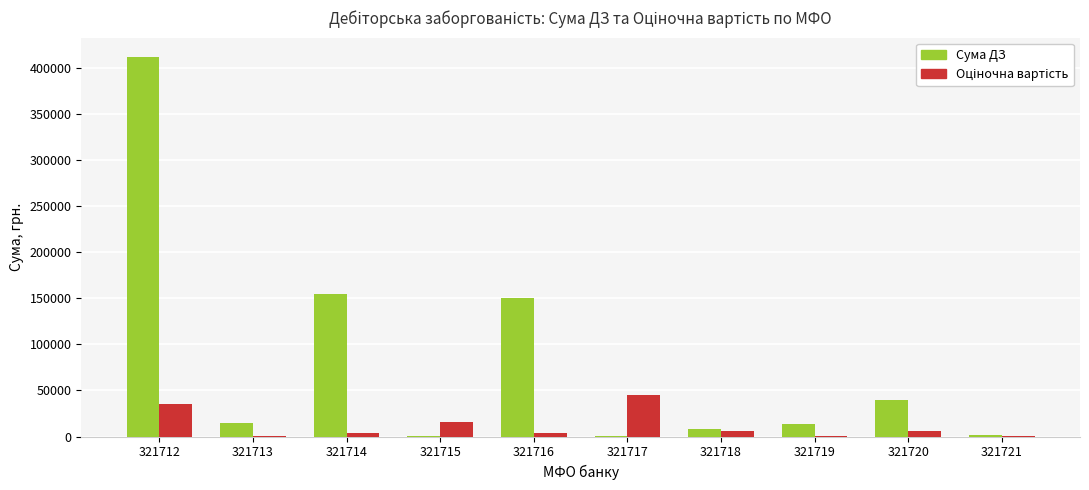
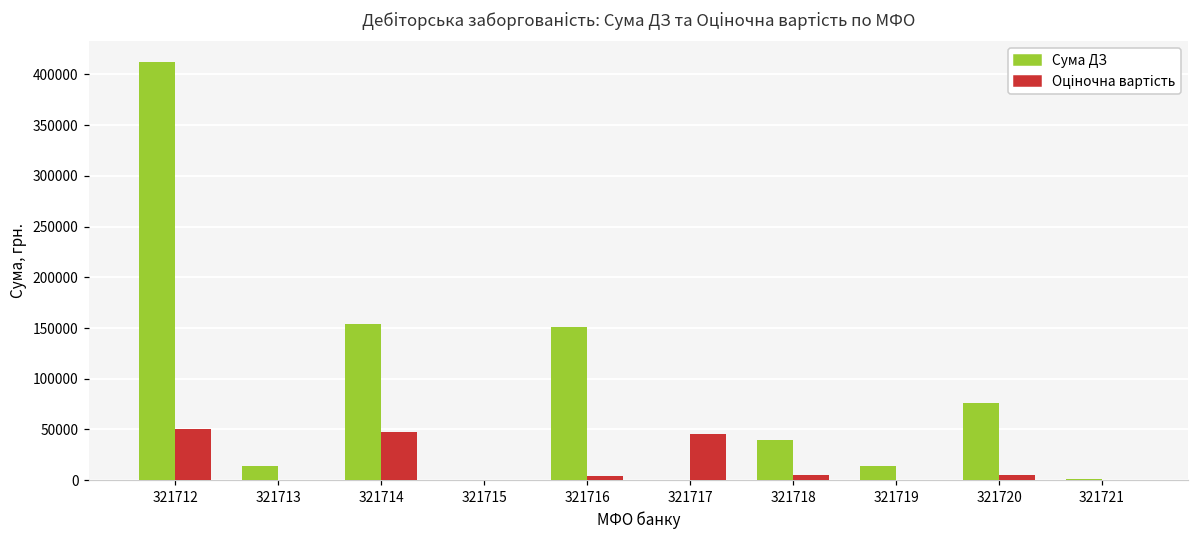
Оціночна вартість, 321712: 30000 -> 50000
Оціночна вартість, 321714: 0 -> 50000
Оціночна вартість, 321715: 20000 -> 0
Сума ДЗ, 321718: 10000 -> 40000
Сума ДЗ, 321720: 40000 -> 80000
